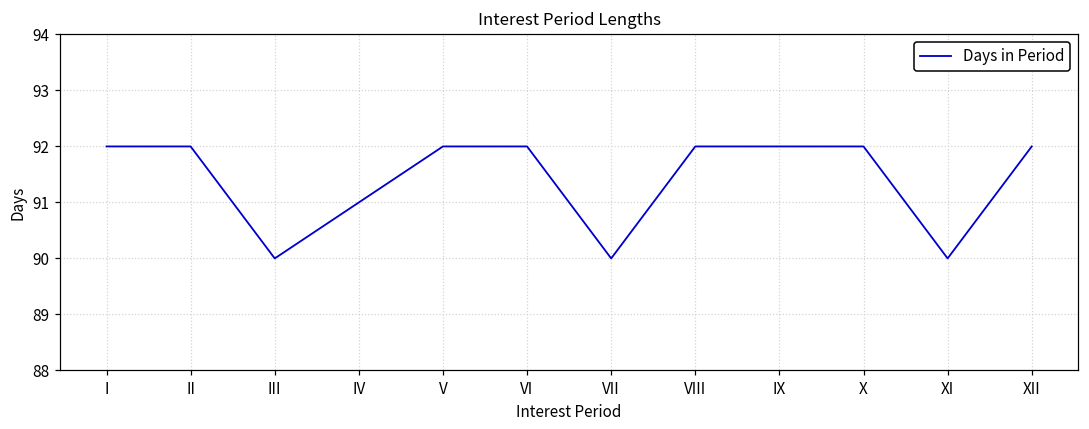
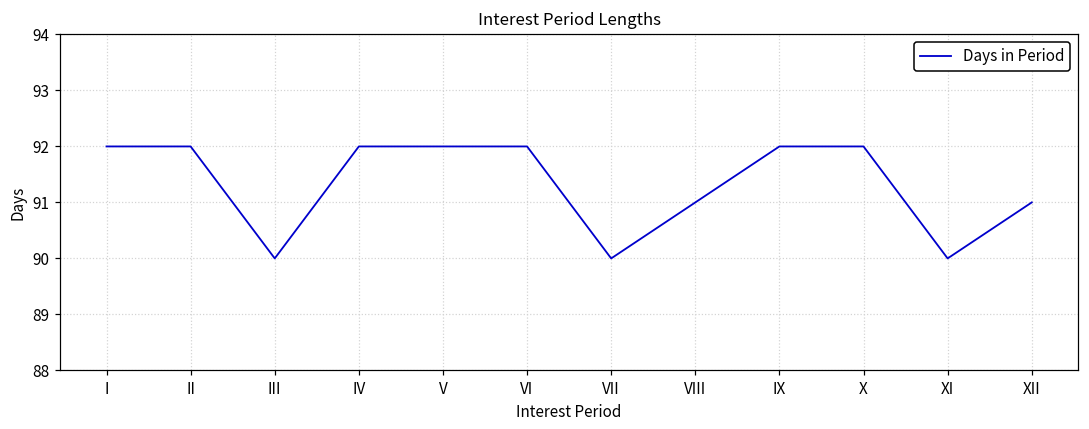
IV: 91 -> 92
VIII: 92 -> 91
XII: 92 -> 91
